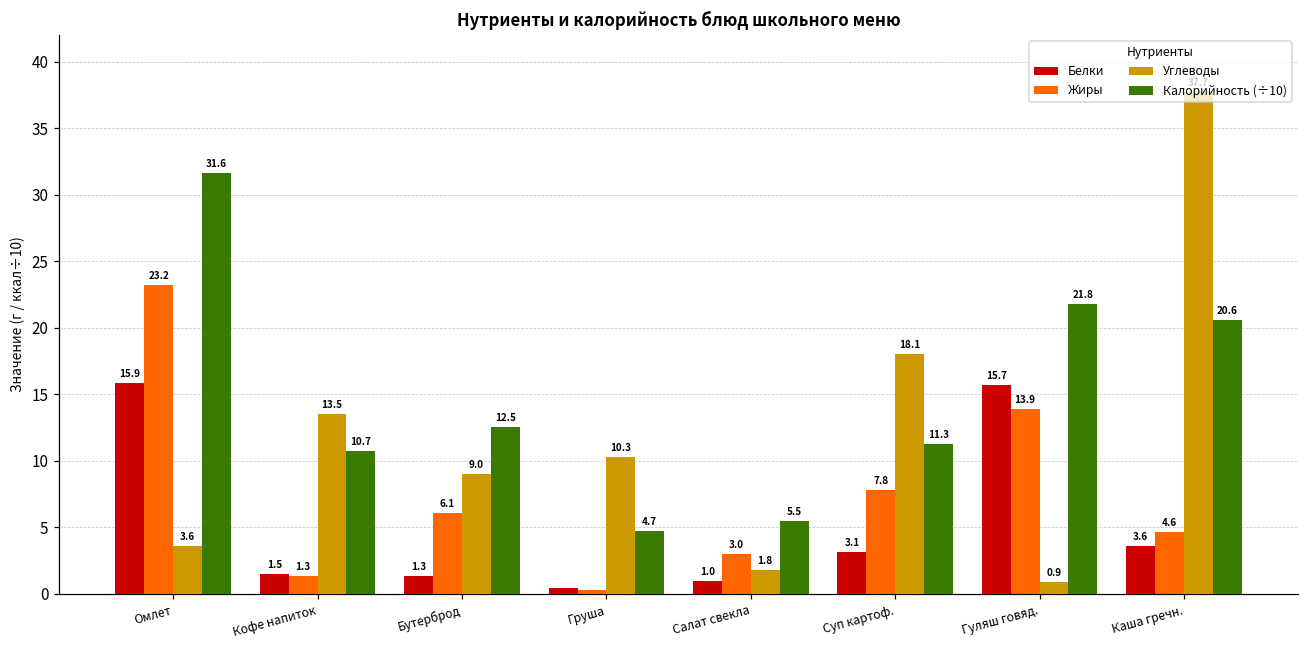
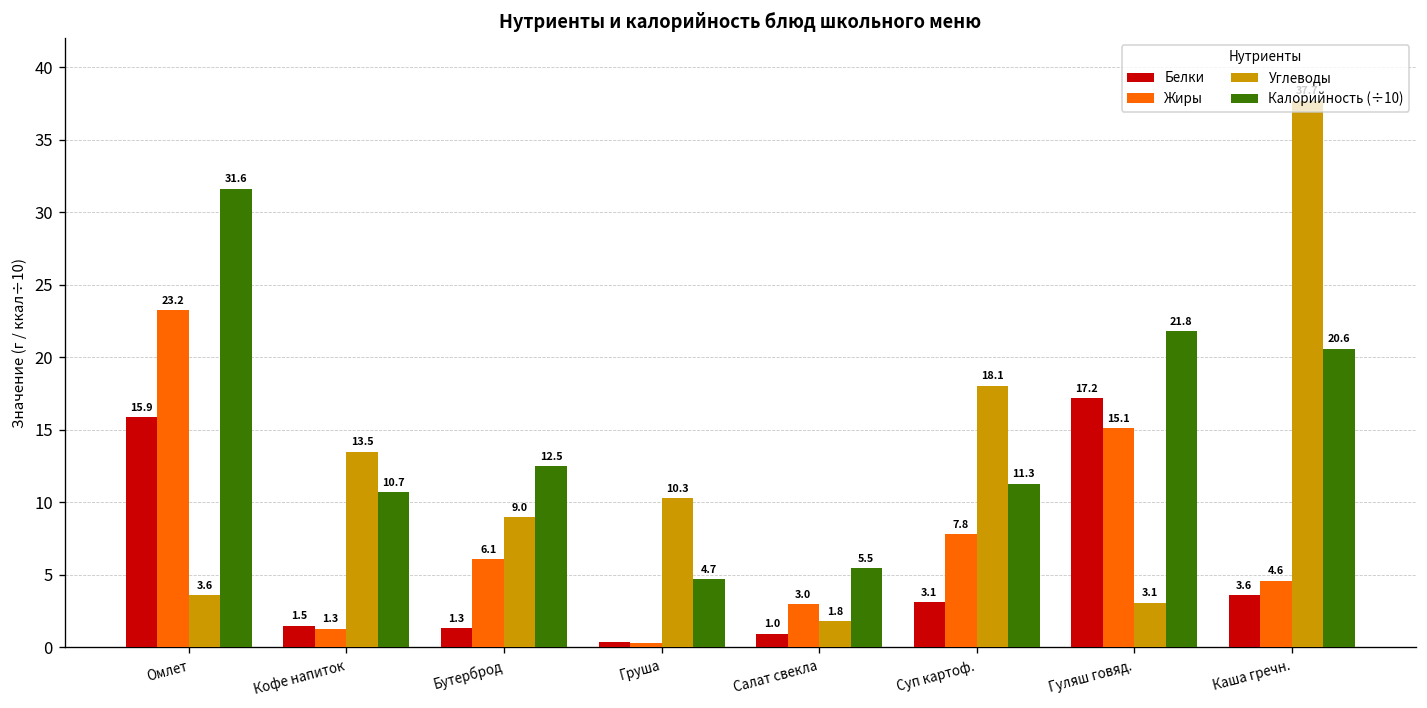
Белки, Гуляш говяд.: 15.7 -> 17.2
Жиры, Гуляш говяд.: 13.9 -> 15.1
Углеводы, Гуляш говяд.: 0.9 -> 3.1
